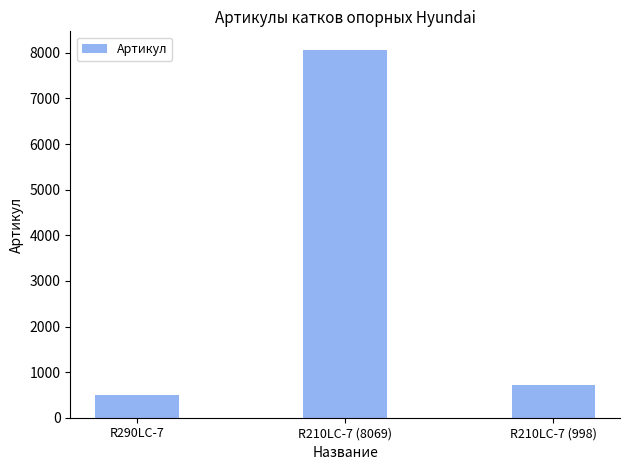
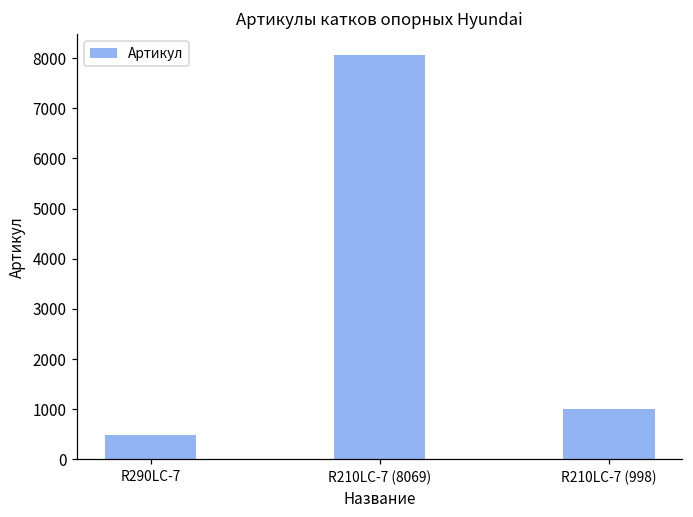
R210LC-7 (998): 700 -> 1000
